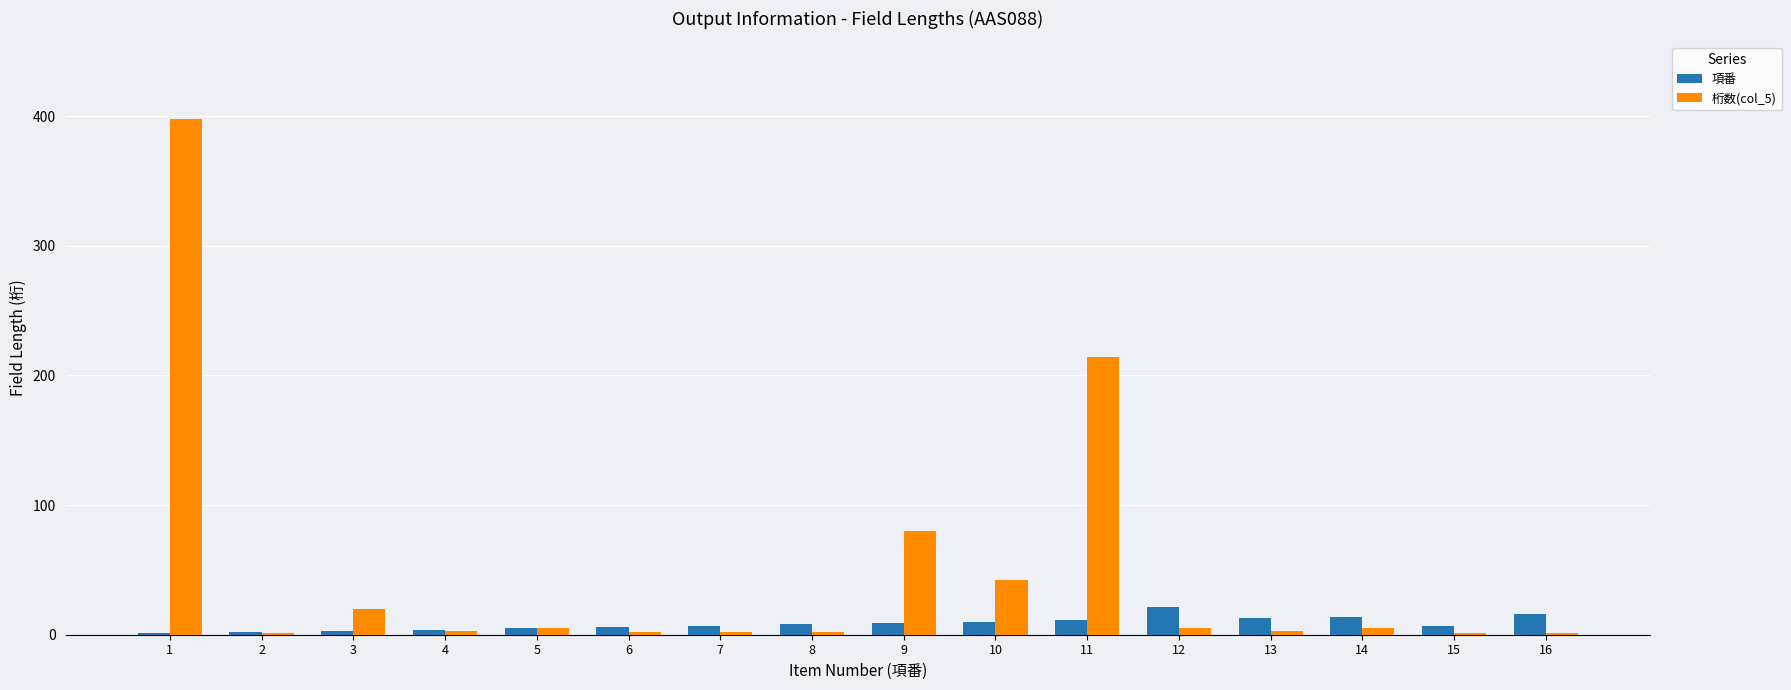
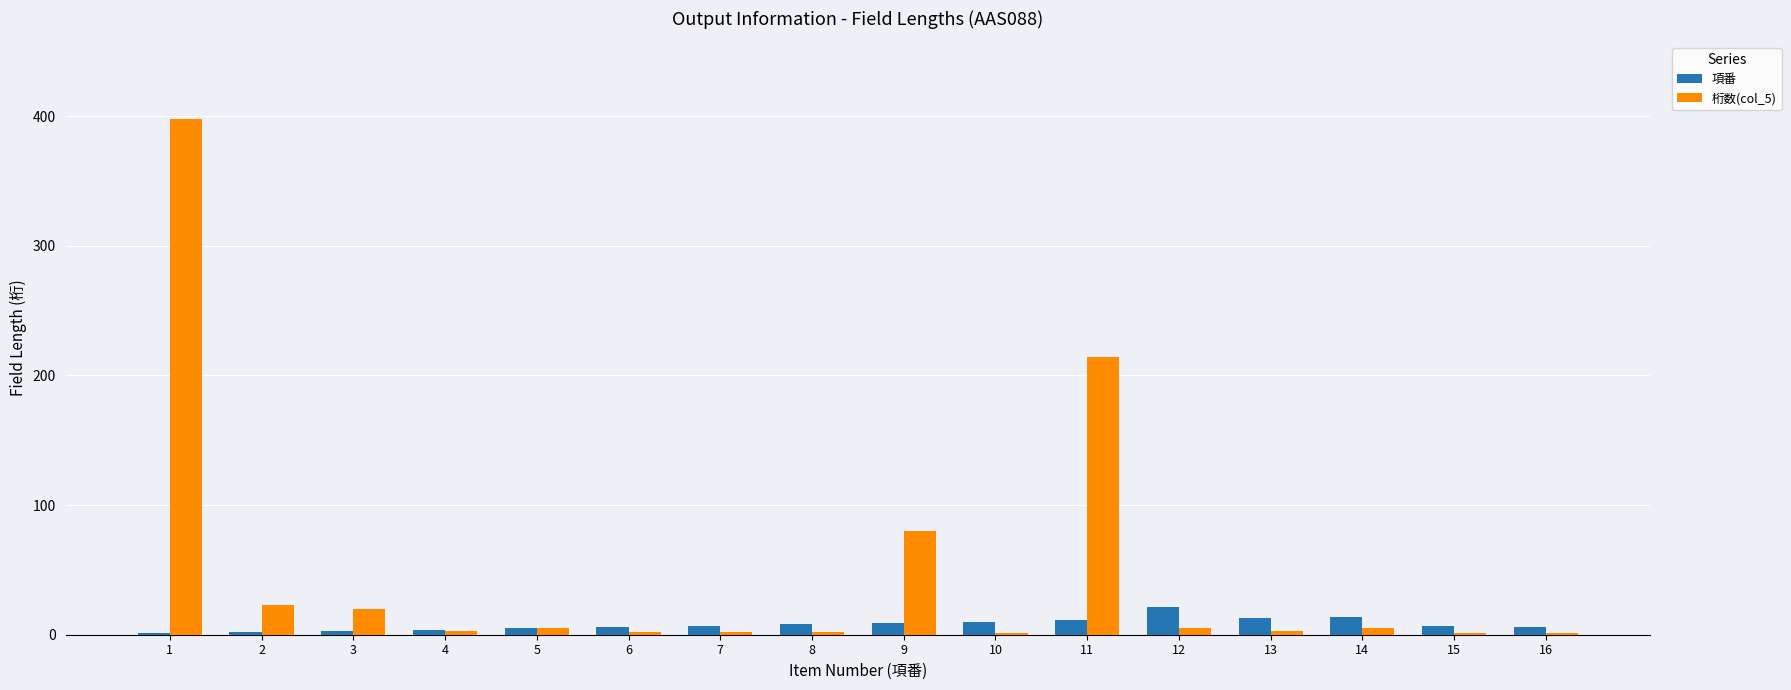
桁数(col_5), 2: 1 -> 23
桁数(col_5), 10: 42 -> 1
項番, 16: 16 -> 6
